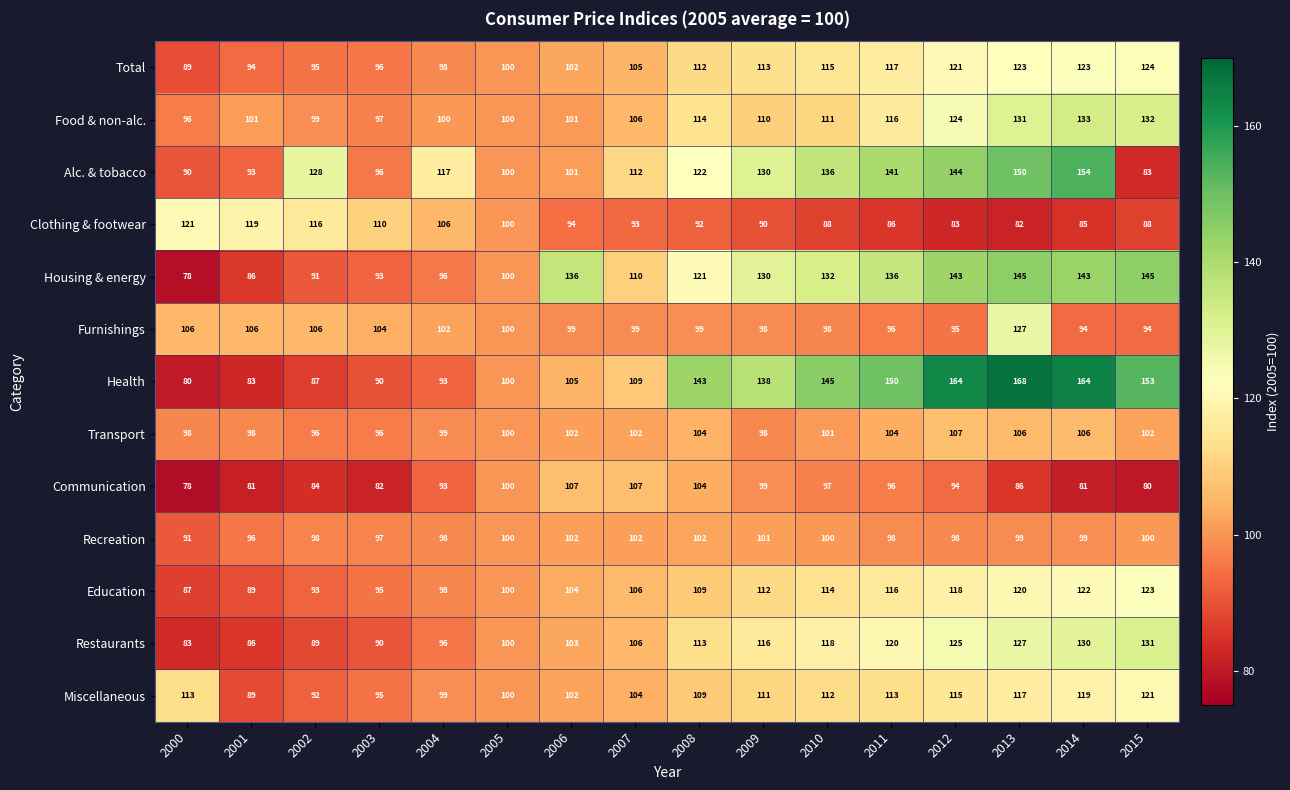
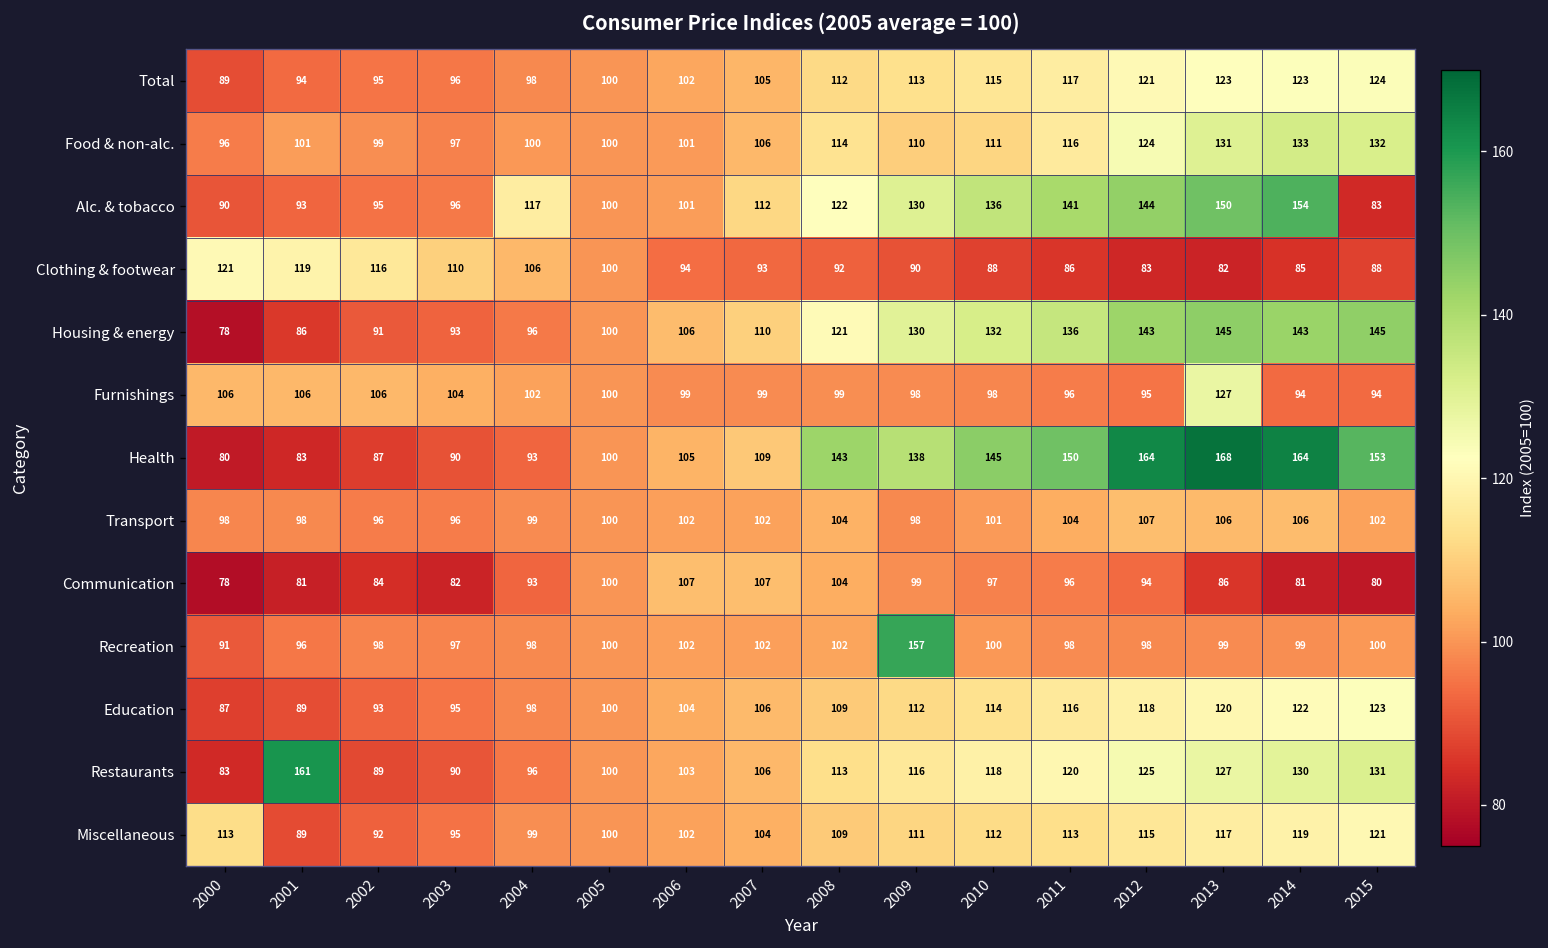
Alc. & tobacco, 2002: 128 -> 95
Housing & energy, 2006: 136 -> 106
Recreation, 2009: 101 -> 157
Restaurants, 2001: 86 -> 161
